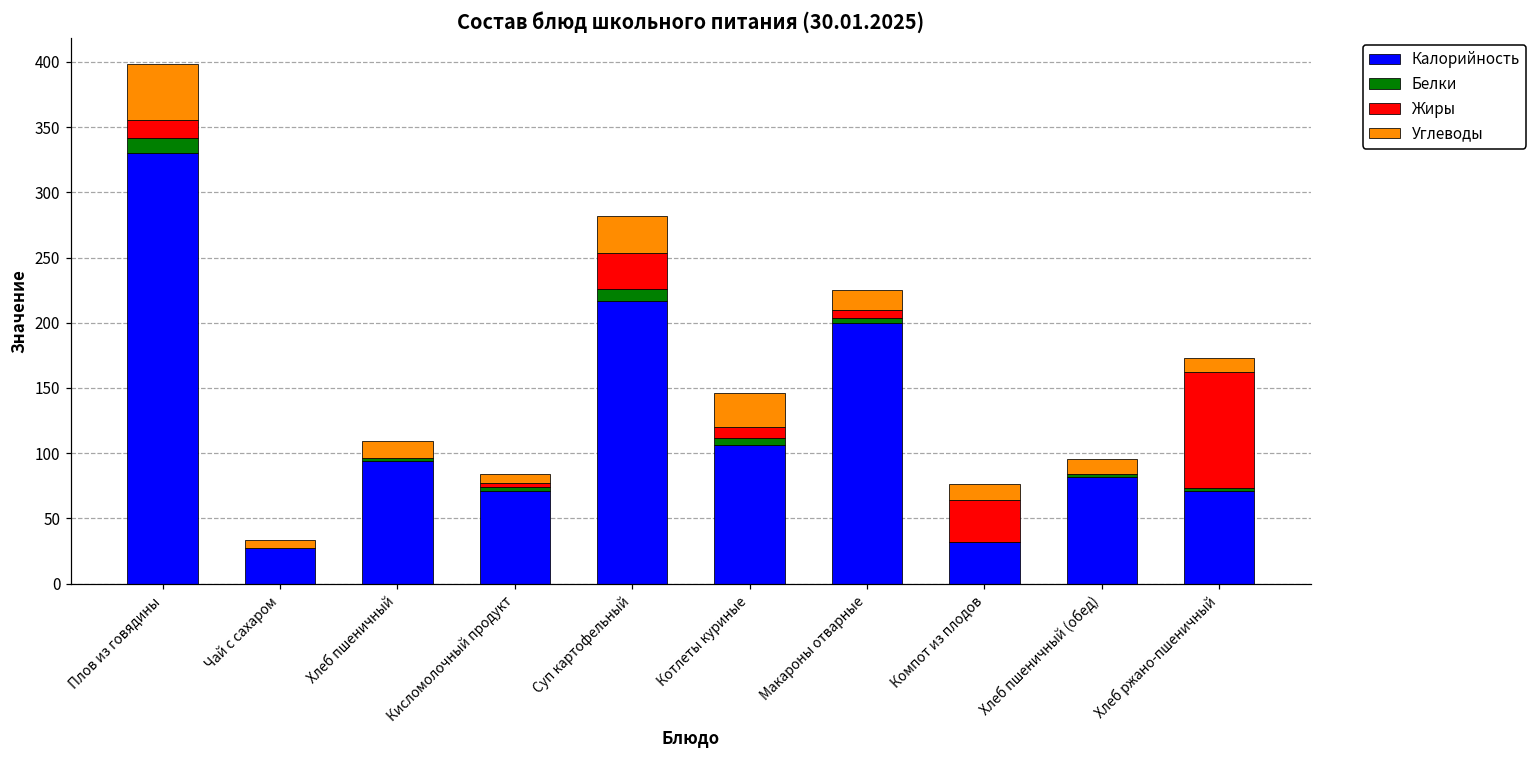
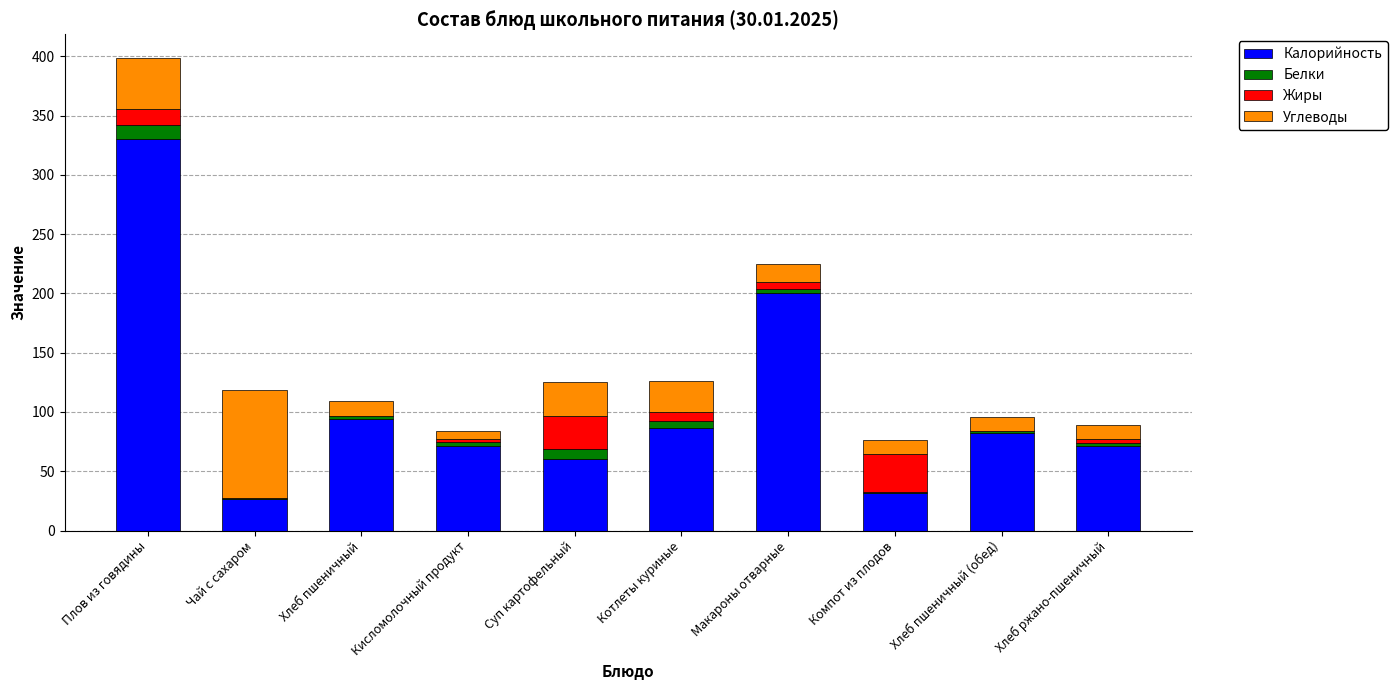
Углеводы, Чай с сахаром: 7 -> 92
Калорийность, Суп картофельный: 217 -> 60
Калорийность, Котлеты куриные: 106 -> 86
Жиры, Хлеб ржано-пшеничный: 89 -> 4
